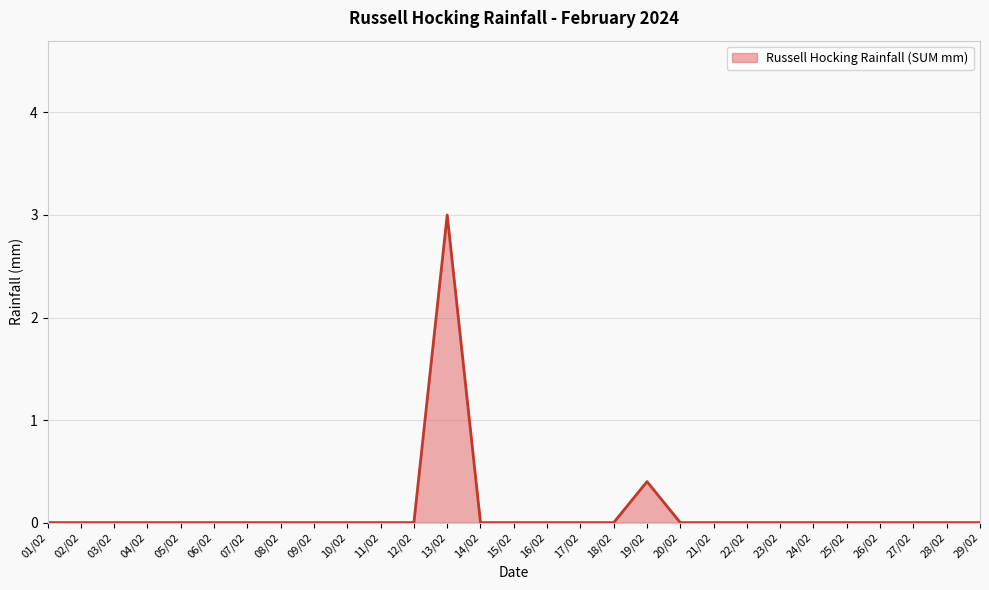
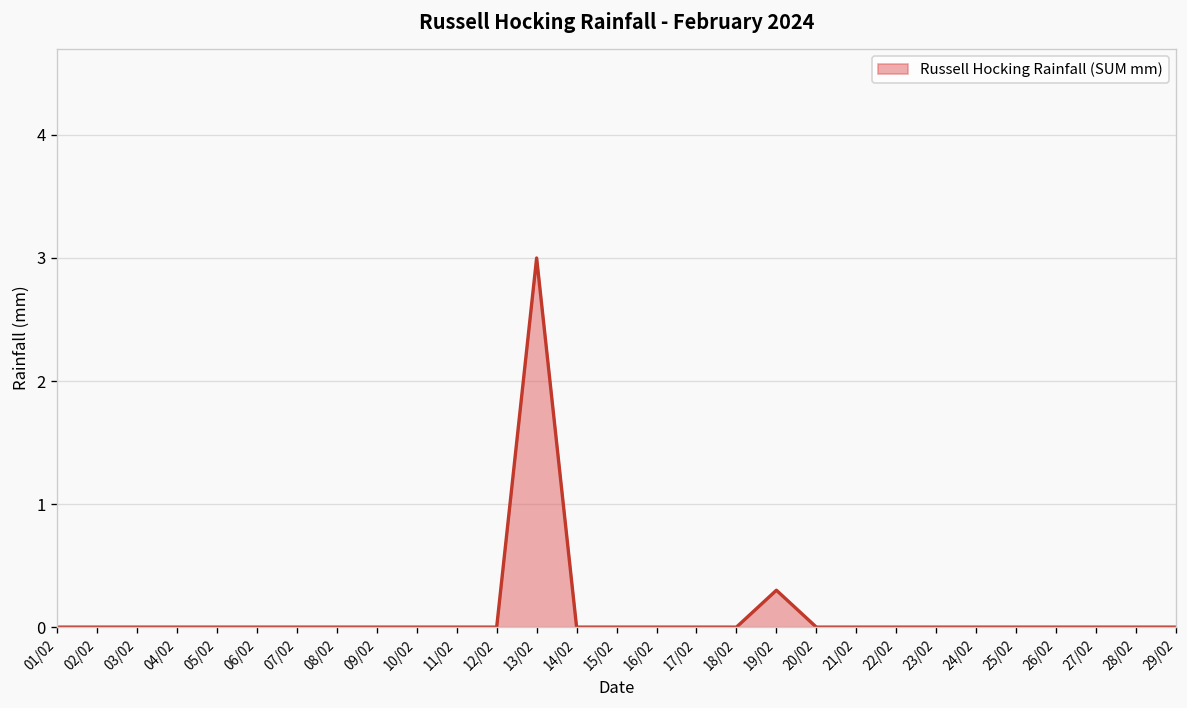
19/02: 0.4 -> 0.3
